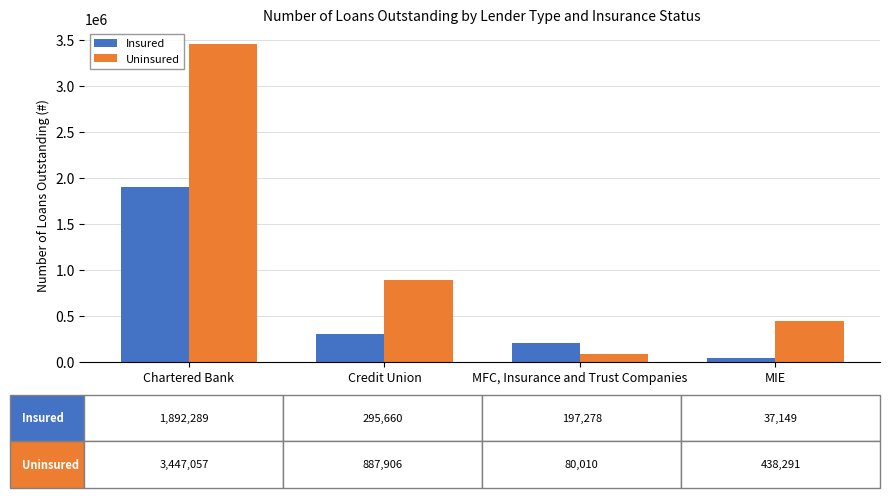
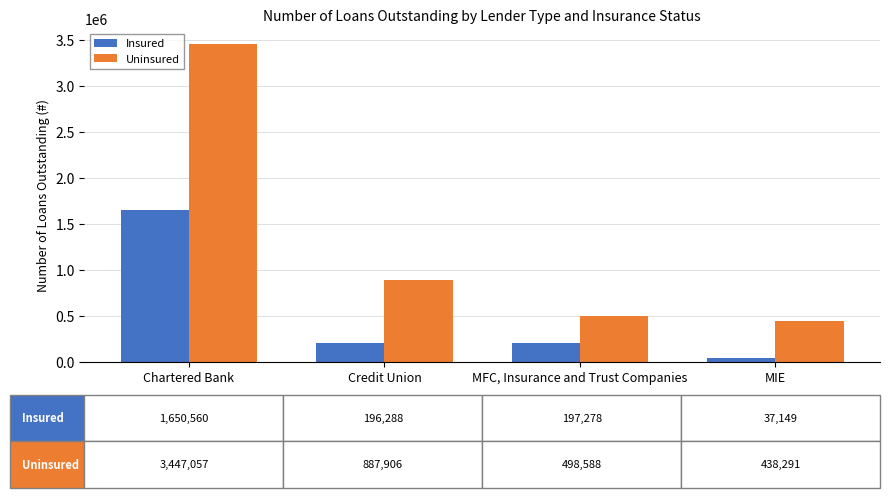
Insured, Chartered Bank: 1,892,289 -> 1,650,560
Insured, Credit Union: 295,660 -> 196,288
Uninsured, MFC, Insurance and Trust Companies: 80,010 -> 498,588
